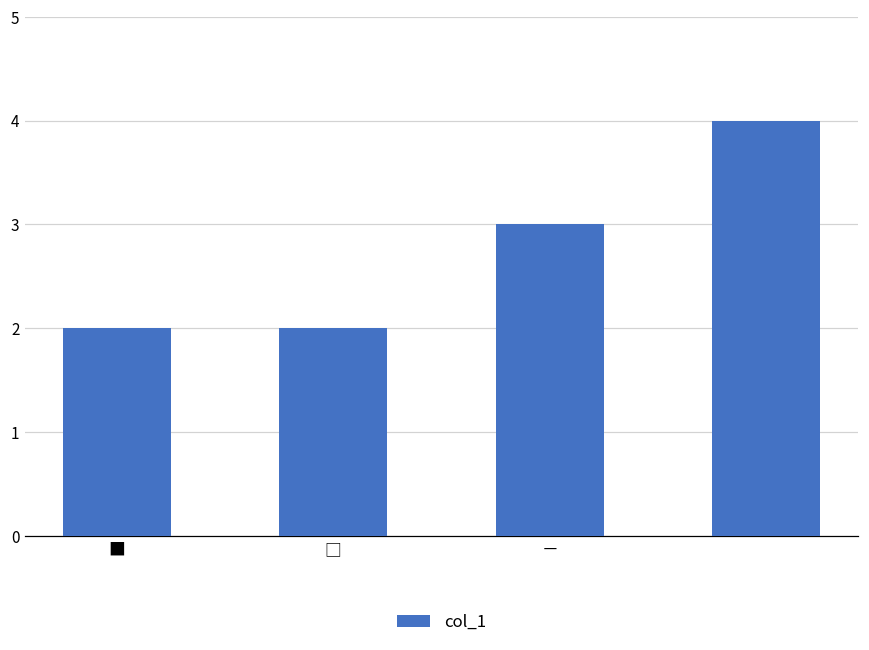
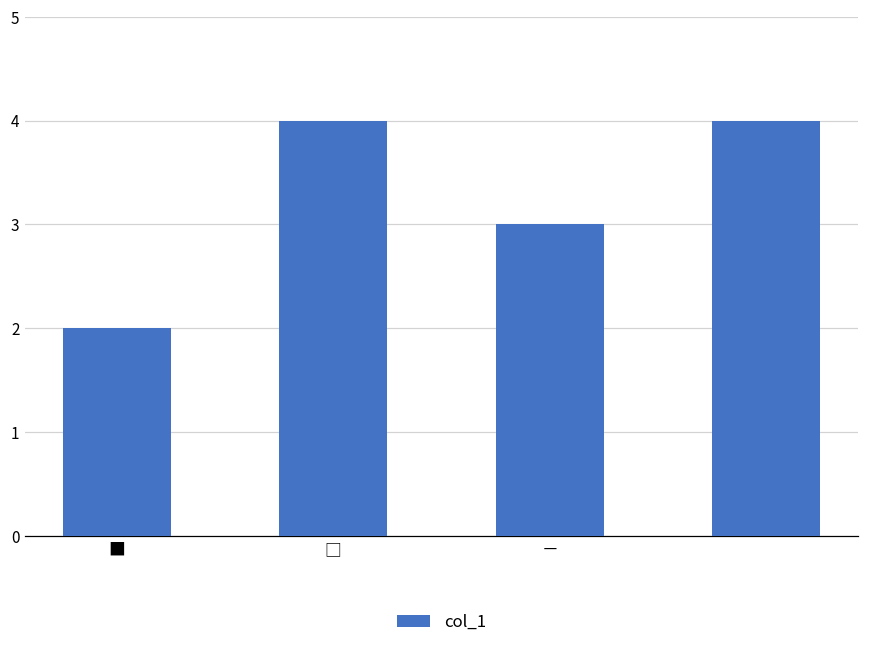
□: 2 -> 4
